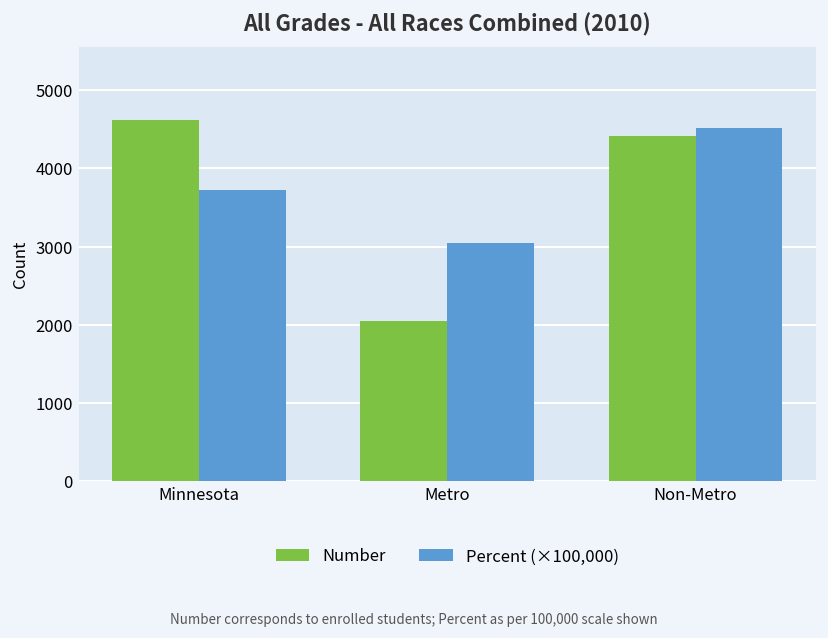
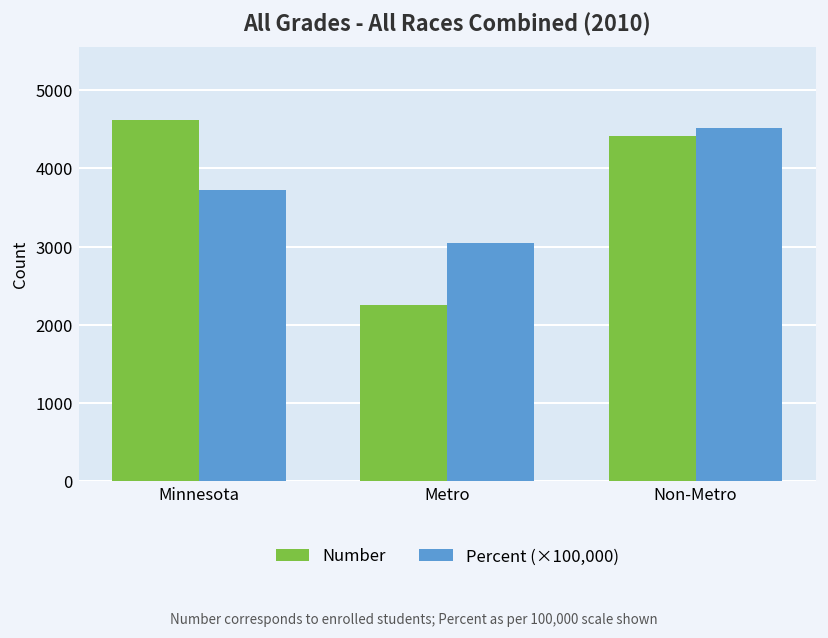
Number, Metro: 2000 -> 2300
